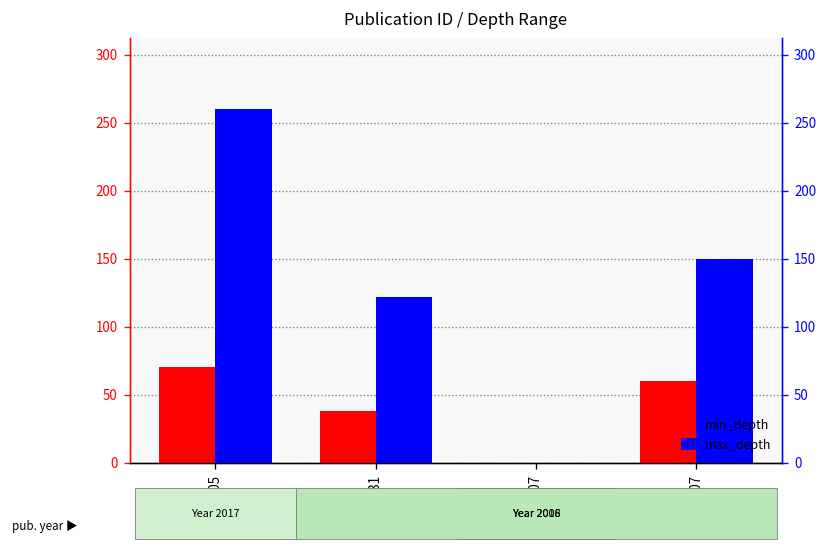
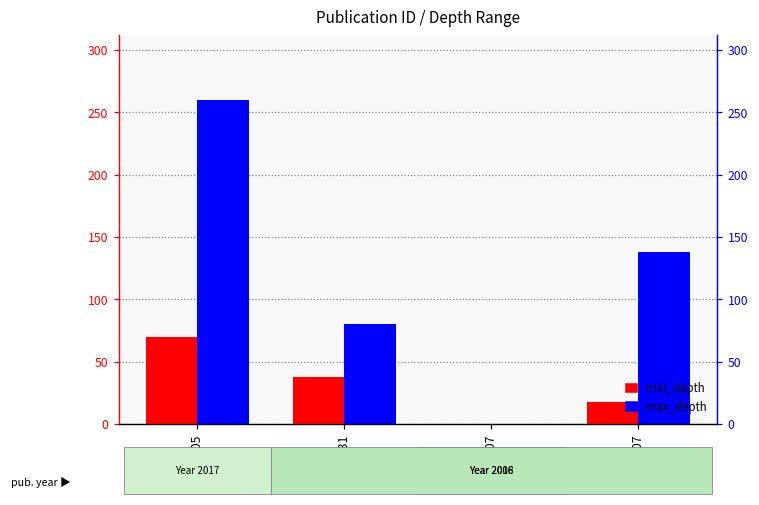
max_depth, 431: 122 -> 80
min_depth, 807: 60 -> 18
max_depth, 807: 150 -> 138
